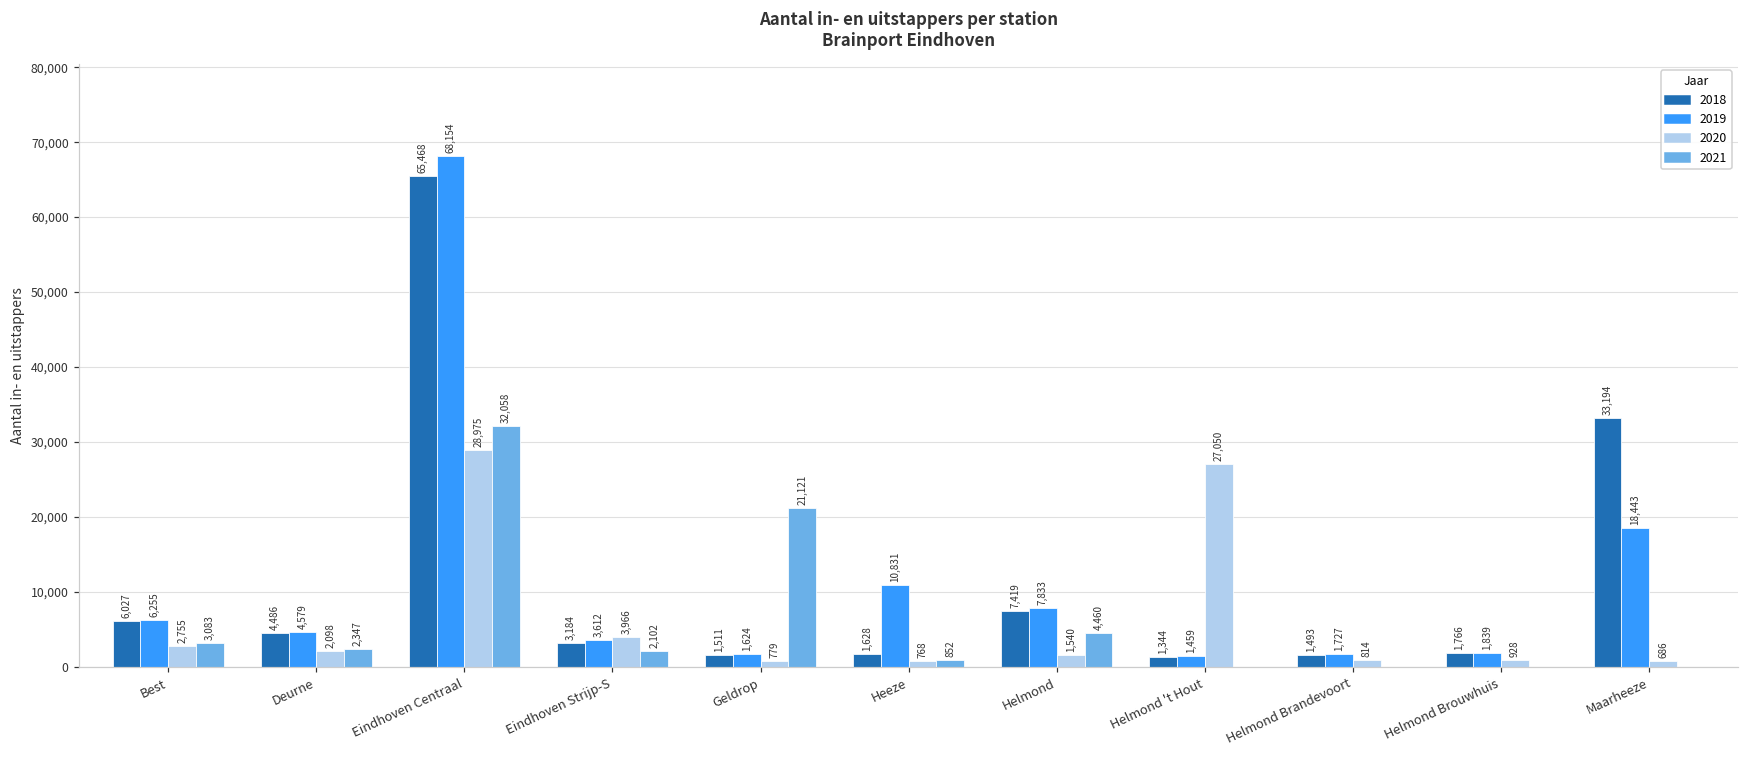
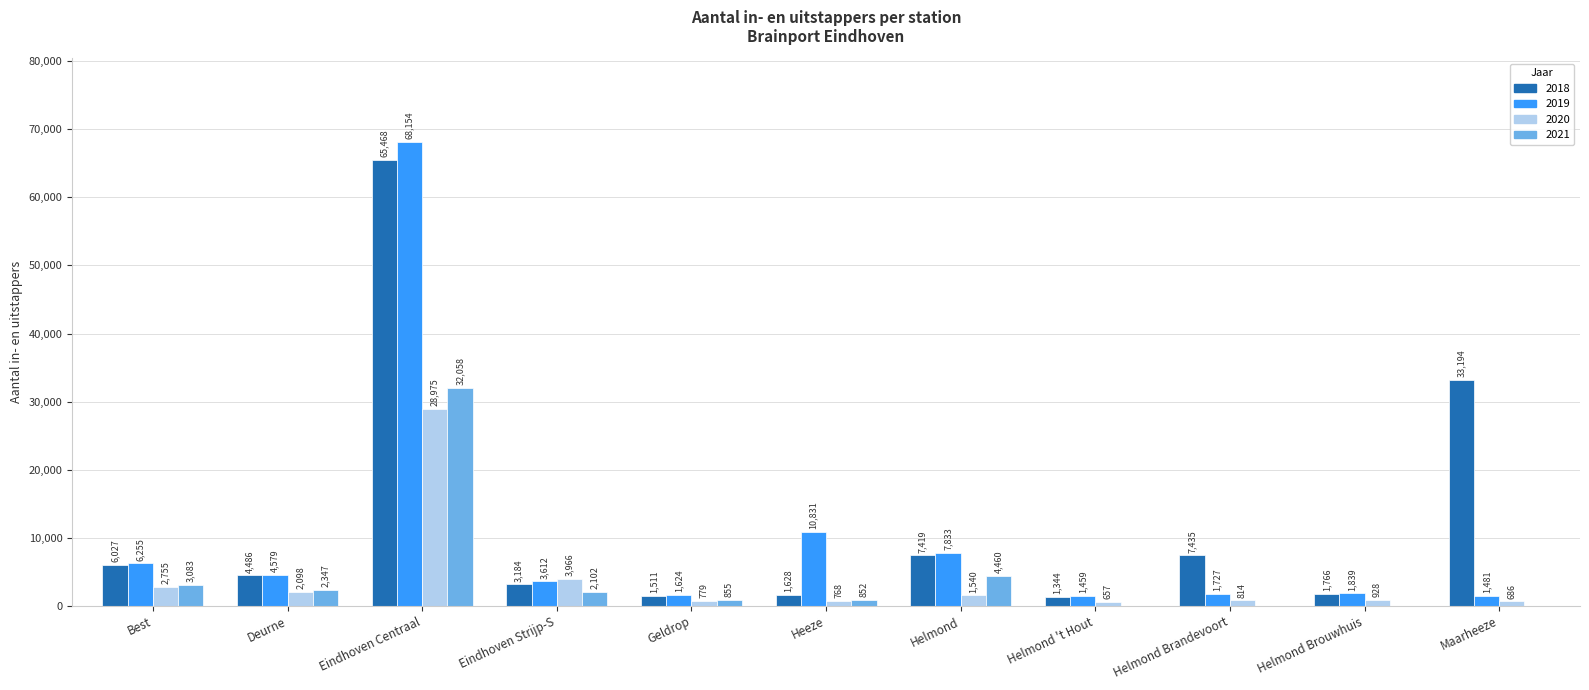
2021, Geldrop: 21,121 -> 855
2020, Helmond 't Hout: 27,050 -> 657
2018, Helmond Brandevoort: 1,493 -> 7,435
2019, Maarheeze: 18,443 -> 1,481
